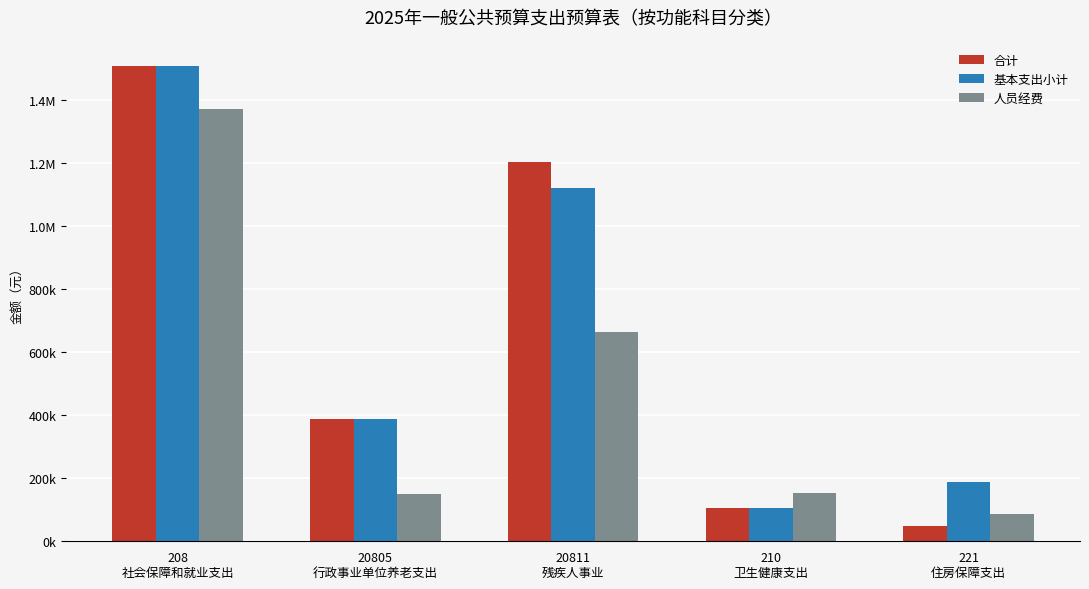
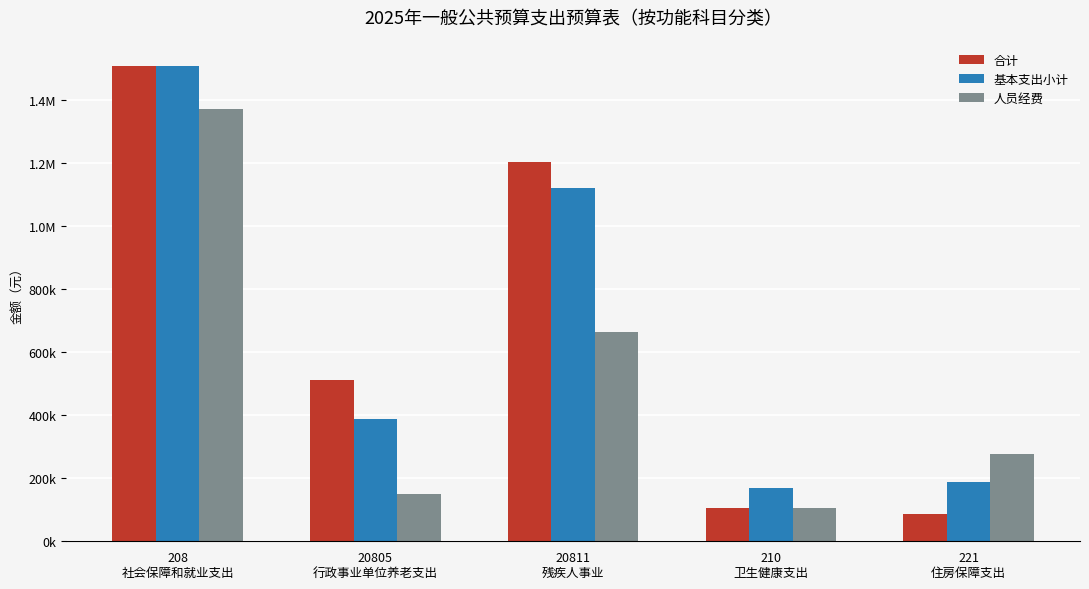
合计, 20805 行政事业单位养老支出: 390000 -> 510000
基本支出小计, 210 卫生健康支出: 110000 -> 170000
人员经费, 210 卫生健康支出: 150000 -> 110000
合计, 221 住房保障支出: 50000 -> 90000
人员经费, 221 住房保障支出: 90000 -> 280000
